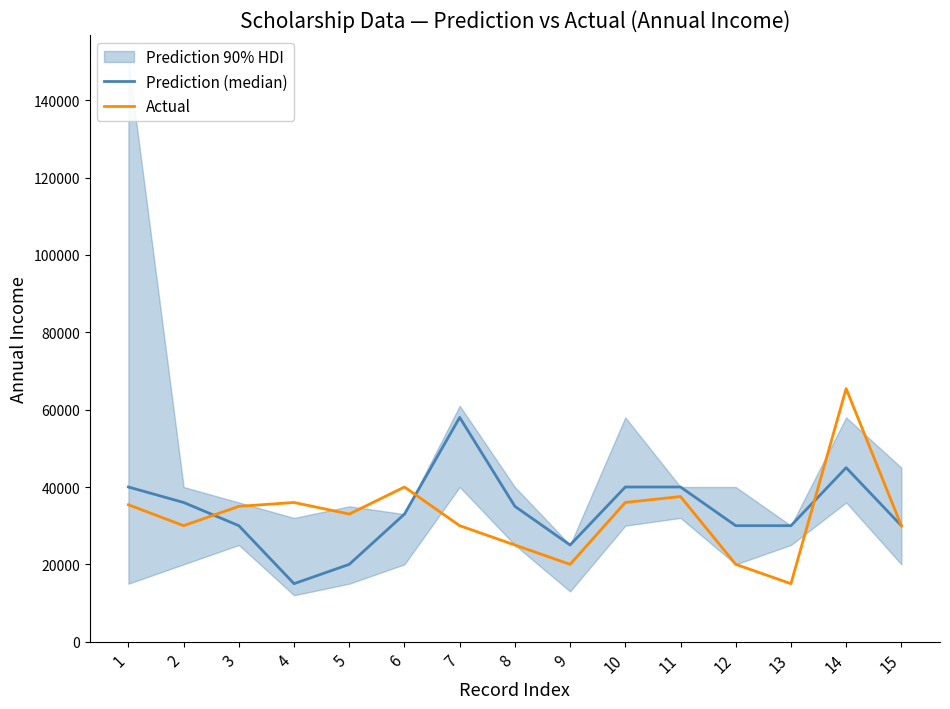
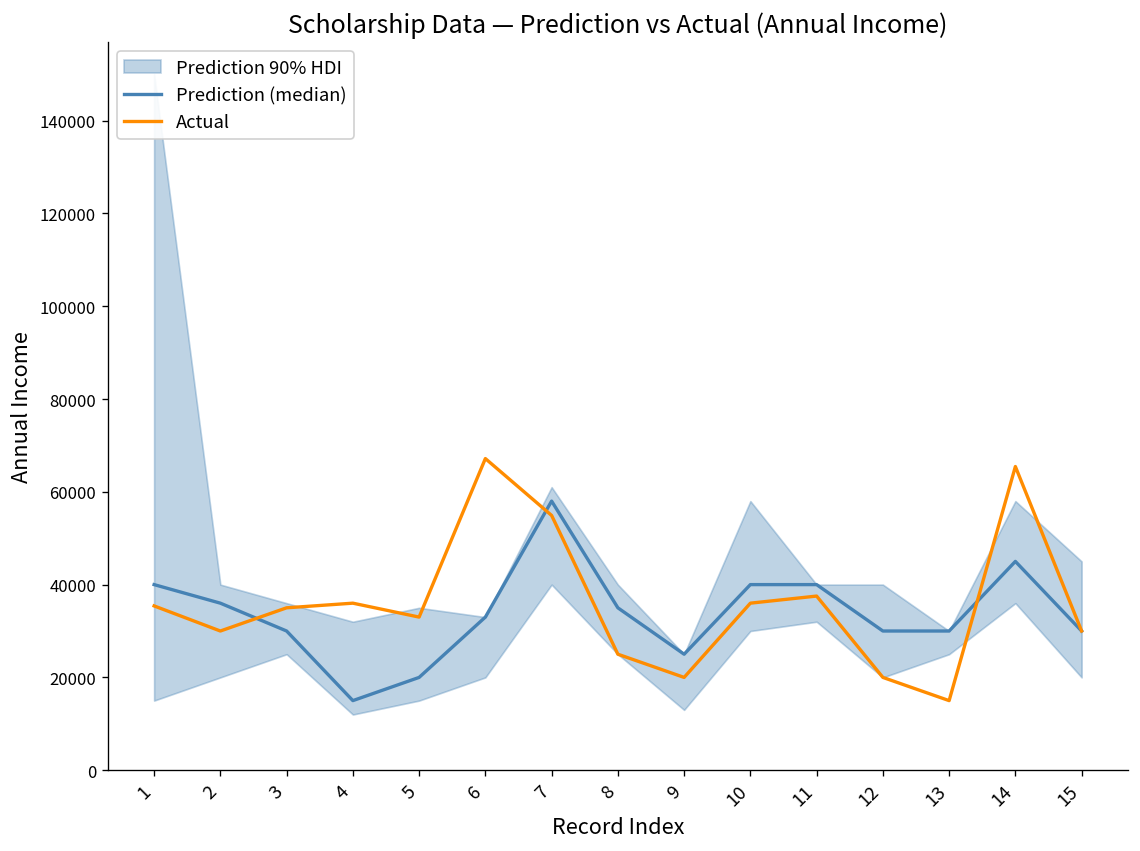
Actual, 6: 40000 -> 67000
Actual, 7: 30000 -> 55000
